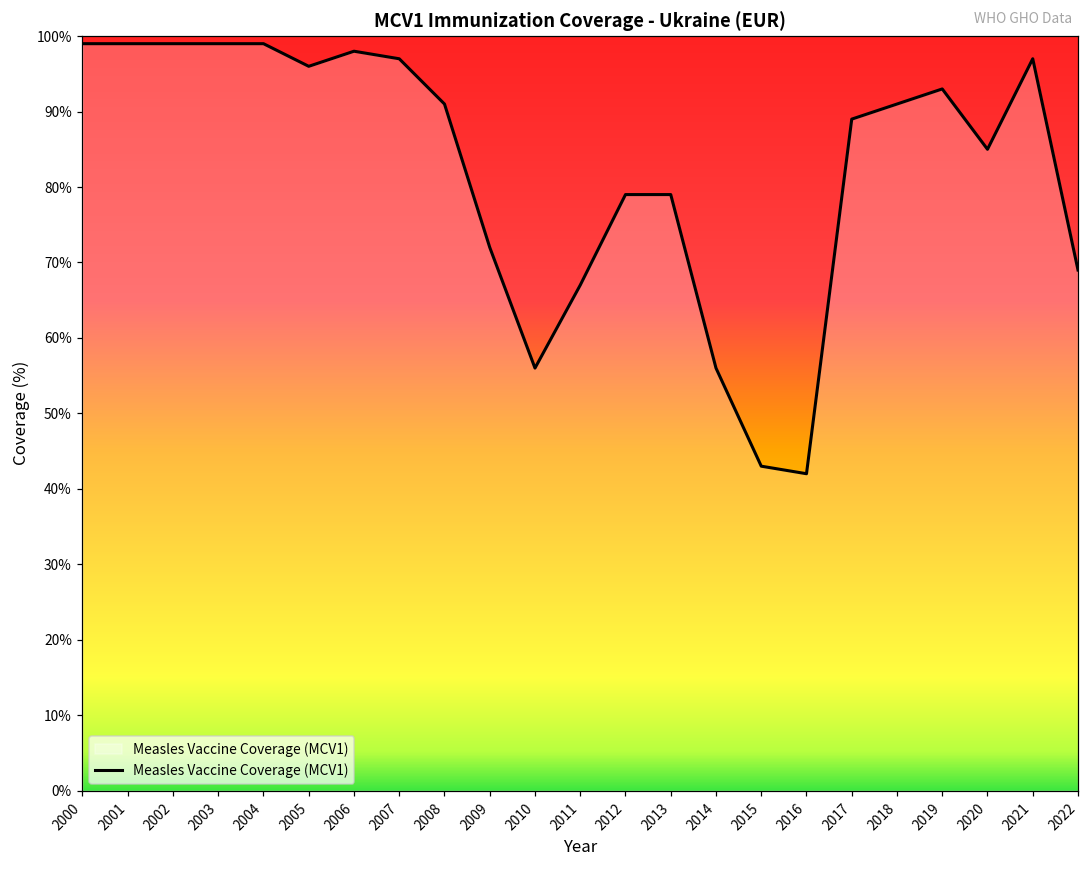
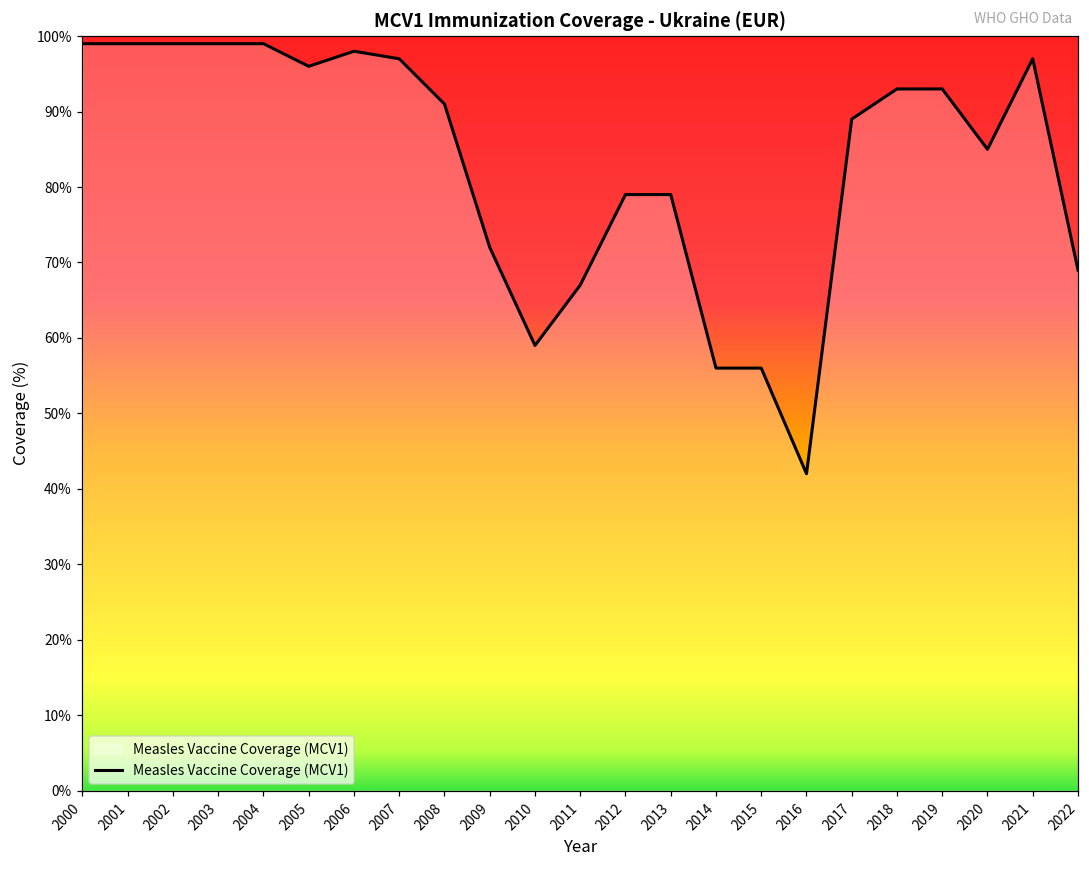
2010: 56% -> 59%
2015: 43% -> 56%
2018: 91% -> 93%
